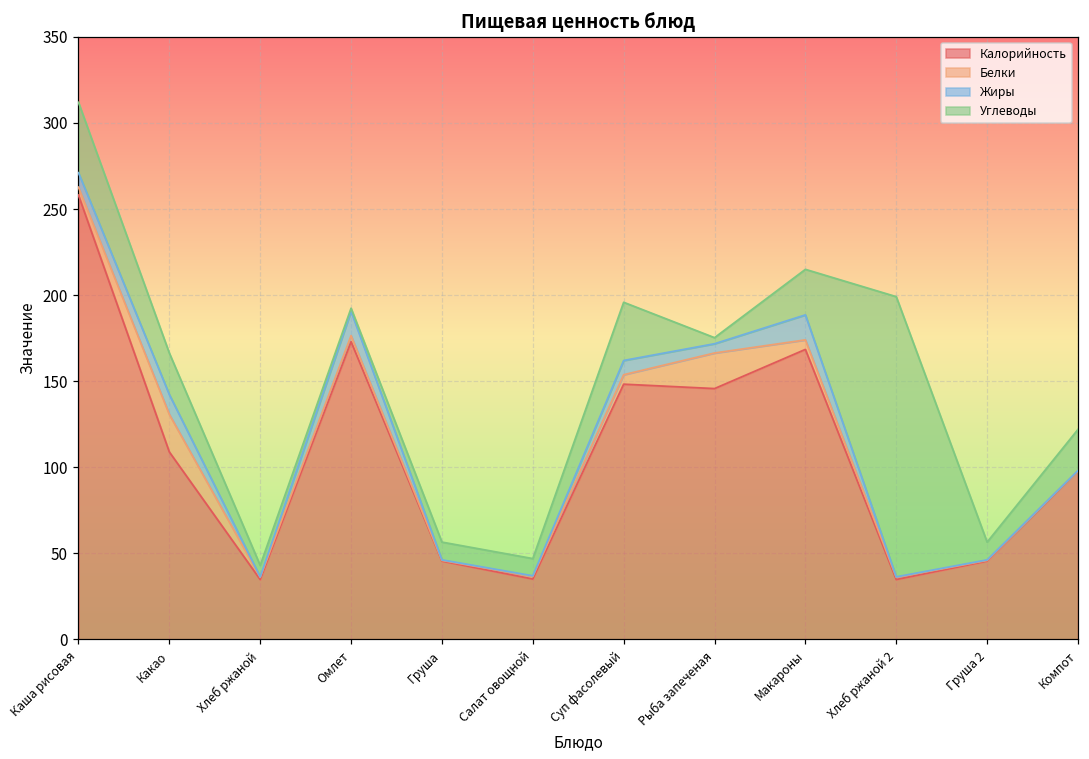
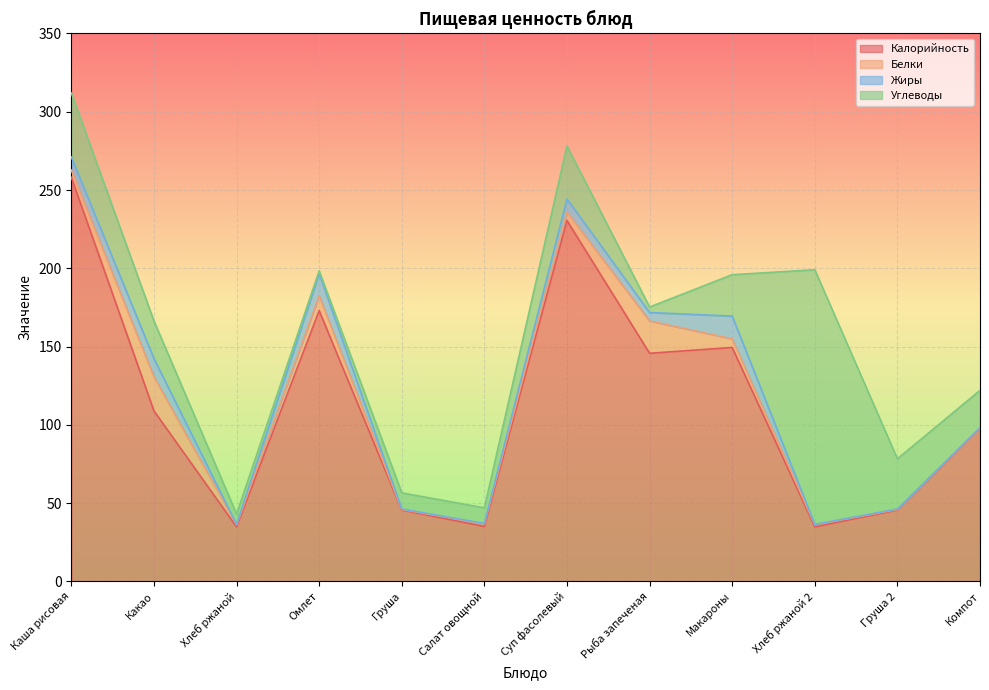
Белки, Омлет: 4 -> 10
Калорийность, Суп фасолевый: 148 -> 231
Калорийность, Макароны: 168 -> 149
Углеводы, Груша 2: 10 -> 32
